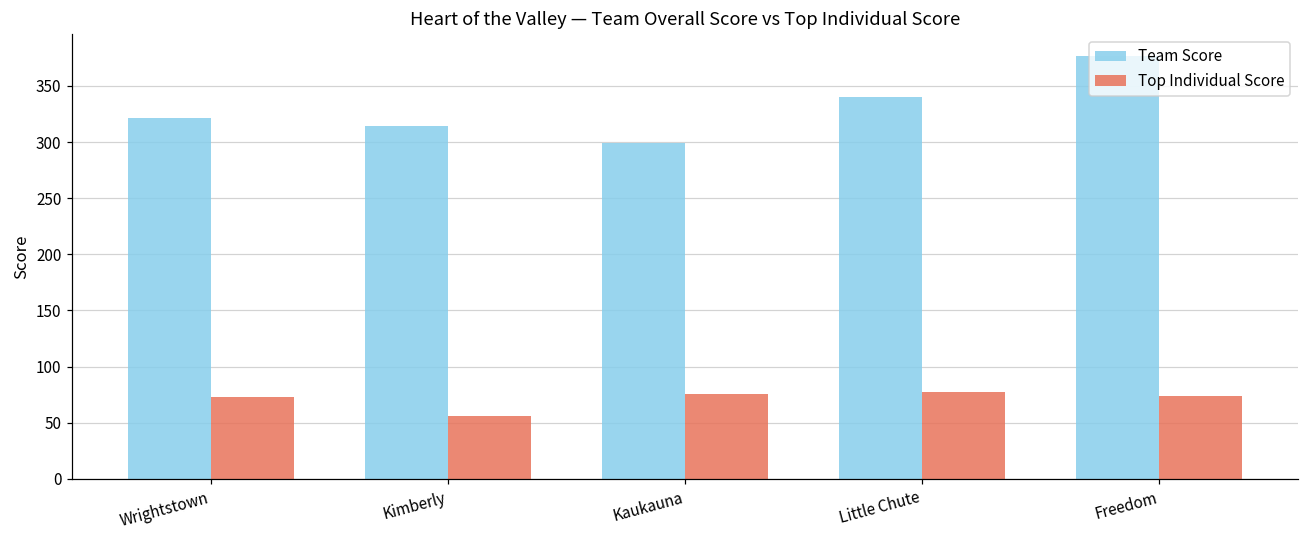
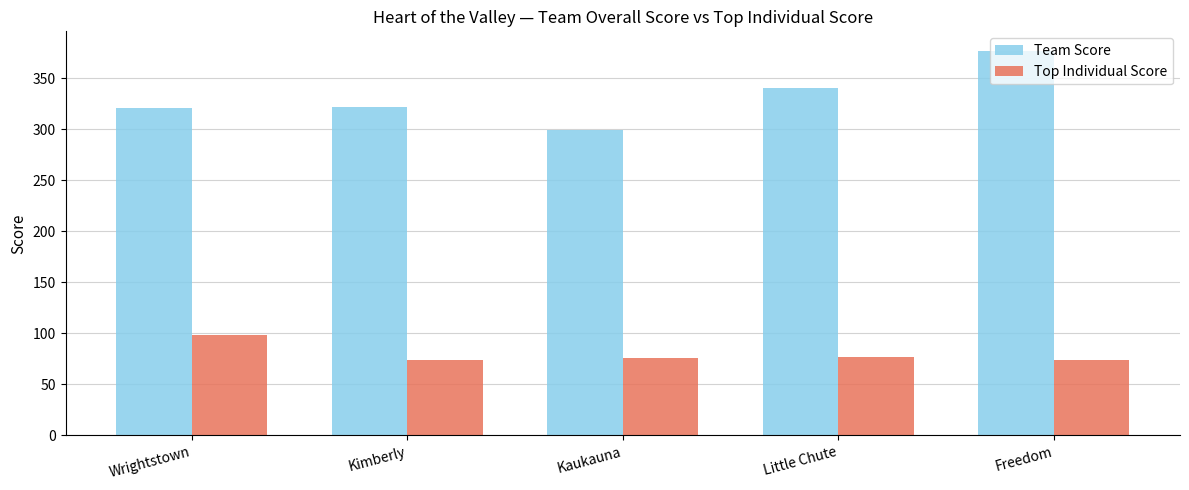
Top Individual Score, Wrightstown: 73 -> 98
Team Score, Kimberly: 314 -> 322
Top Individual Score, Kimberly: 56 -> 74
